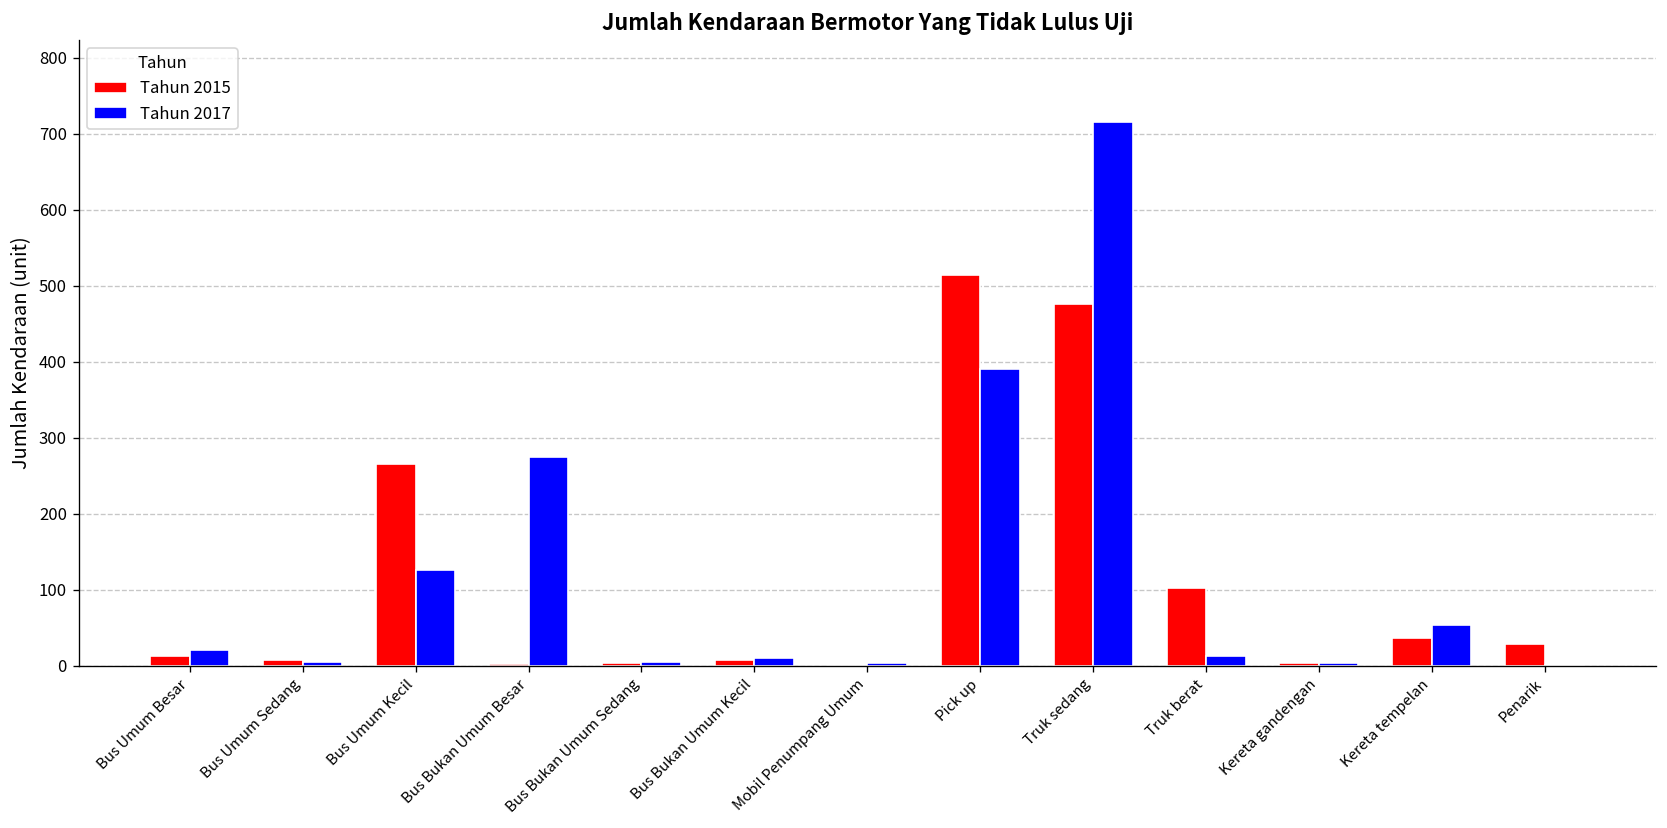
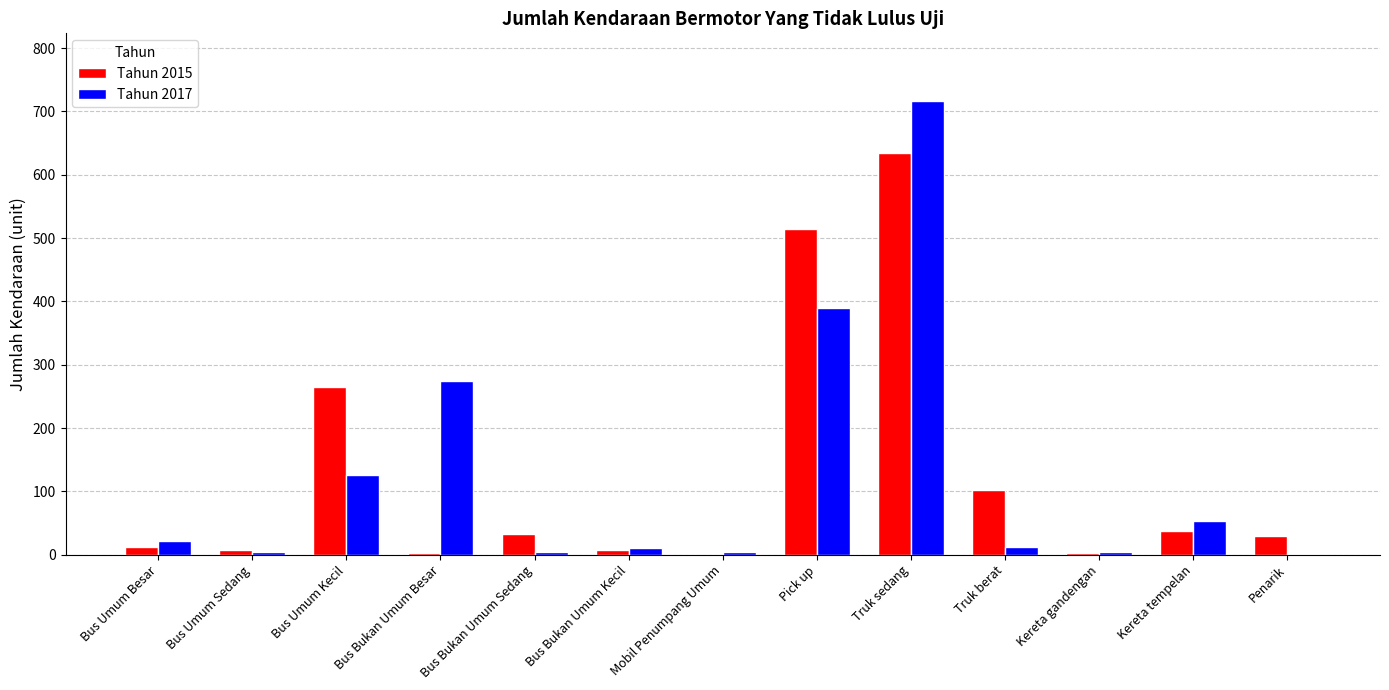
Tahun 2015, Bus Bukan Umum Sedang: 0 -> 30
Tahun 2015, Truk sedang: 480 -> 630
